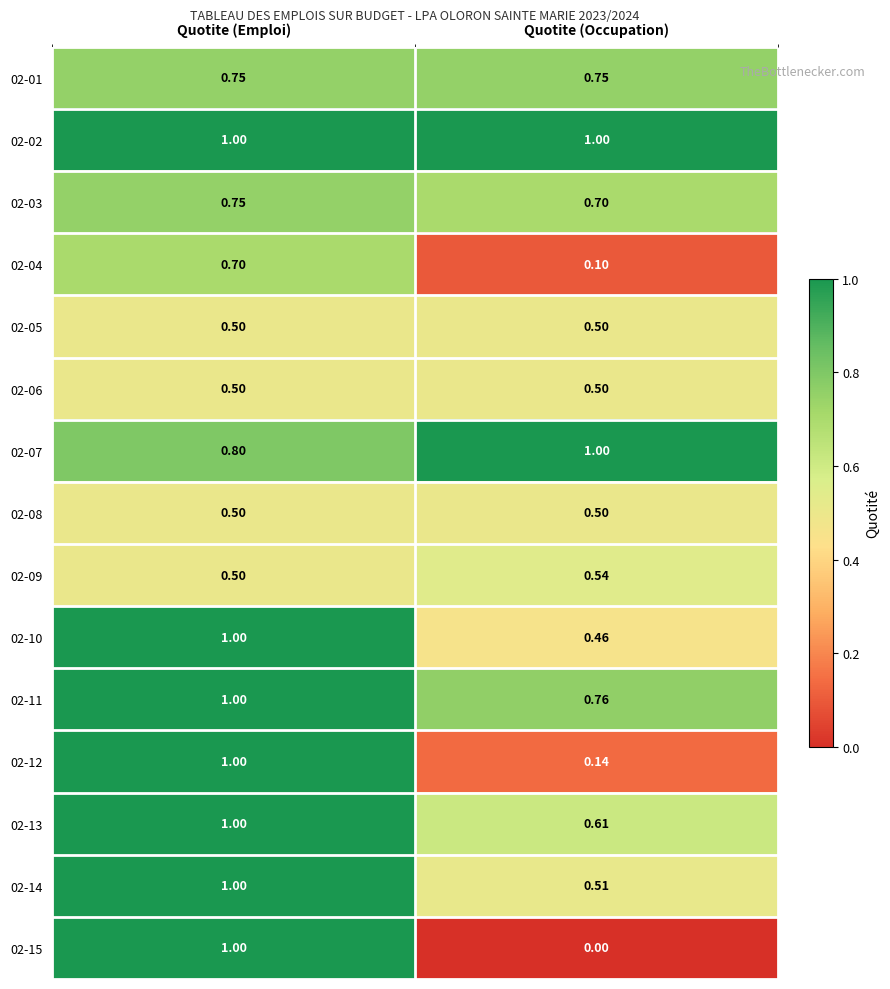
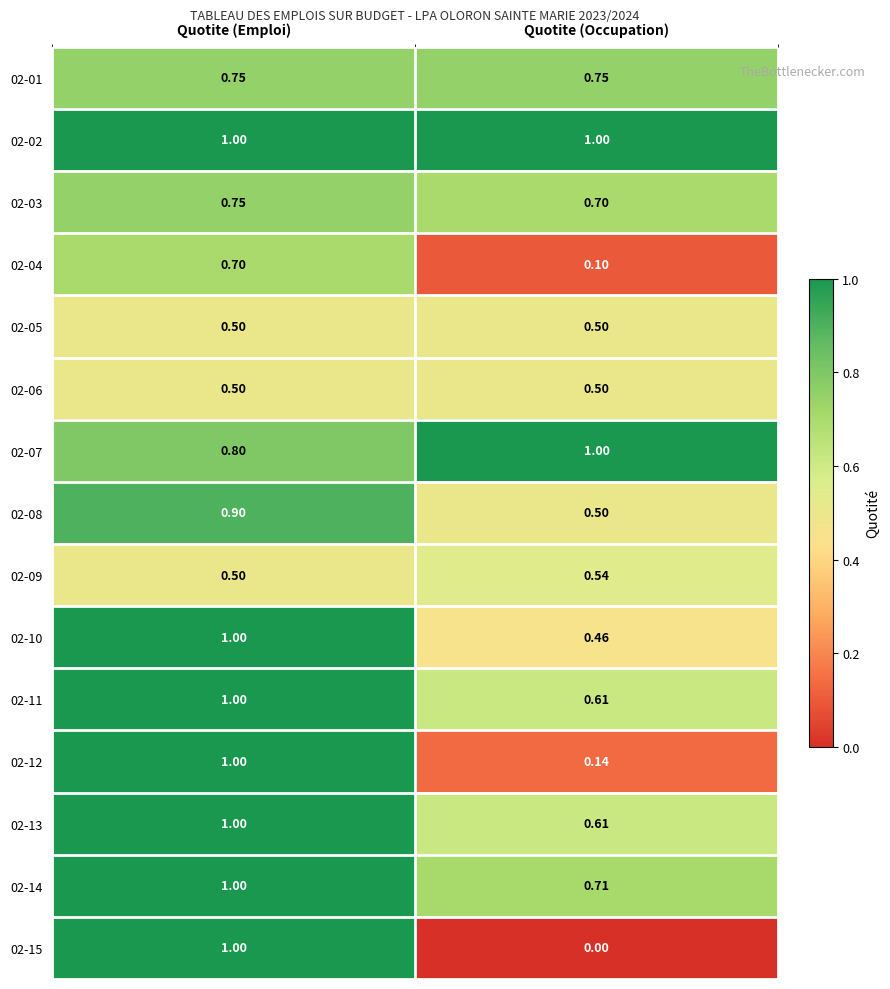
02-08, Quotite (Emploi): 0.50 -> 0.90
02-11, Quotite (Occupation): 0.76 -> 0.61
02-14, Quotite (Occupation): 0.51 -> 0.71
